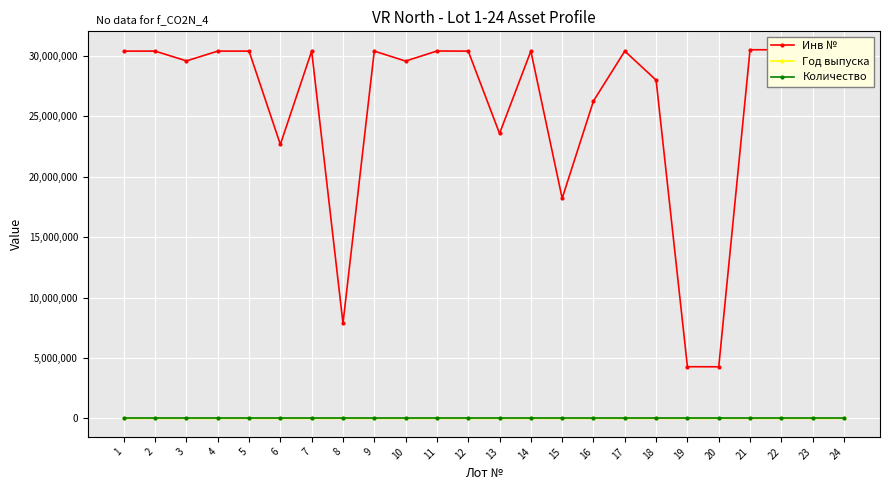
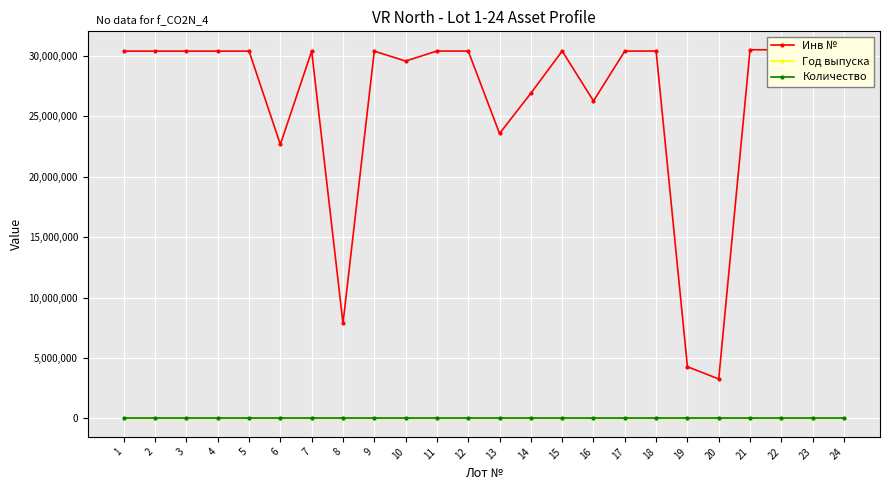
Инв №, 3: 29,600,000 -> 30,400,000
Инв №, 14: 30,400,000 -> 26,900,000
Инв №, 15: 18,200,000 -> 30,400,000
Инв №, 18: 28,000,000 -> 30,400,000
Инв №, 20: 4,300,000 -> 3,300,000
